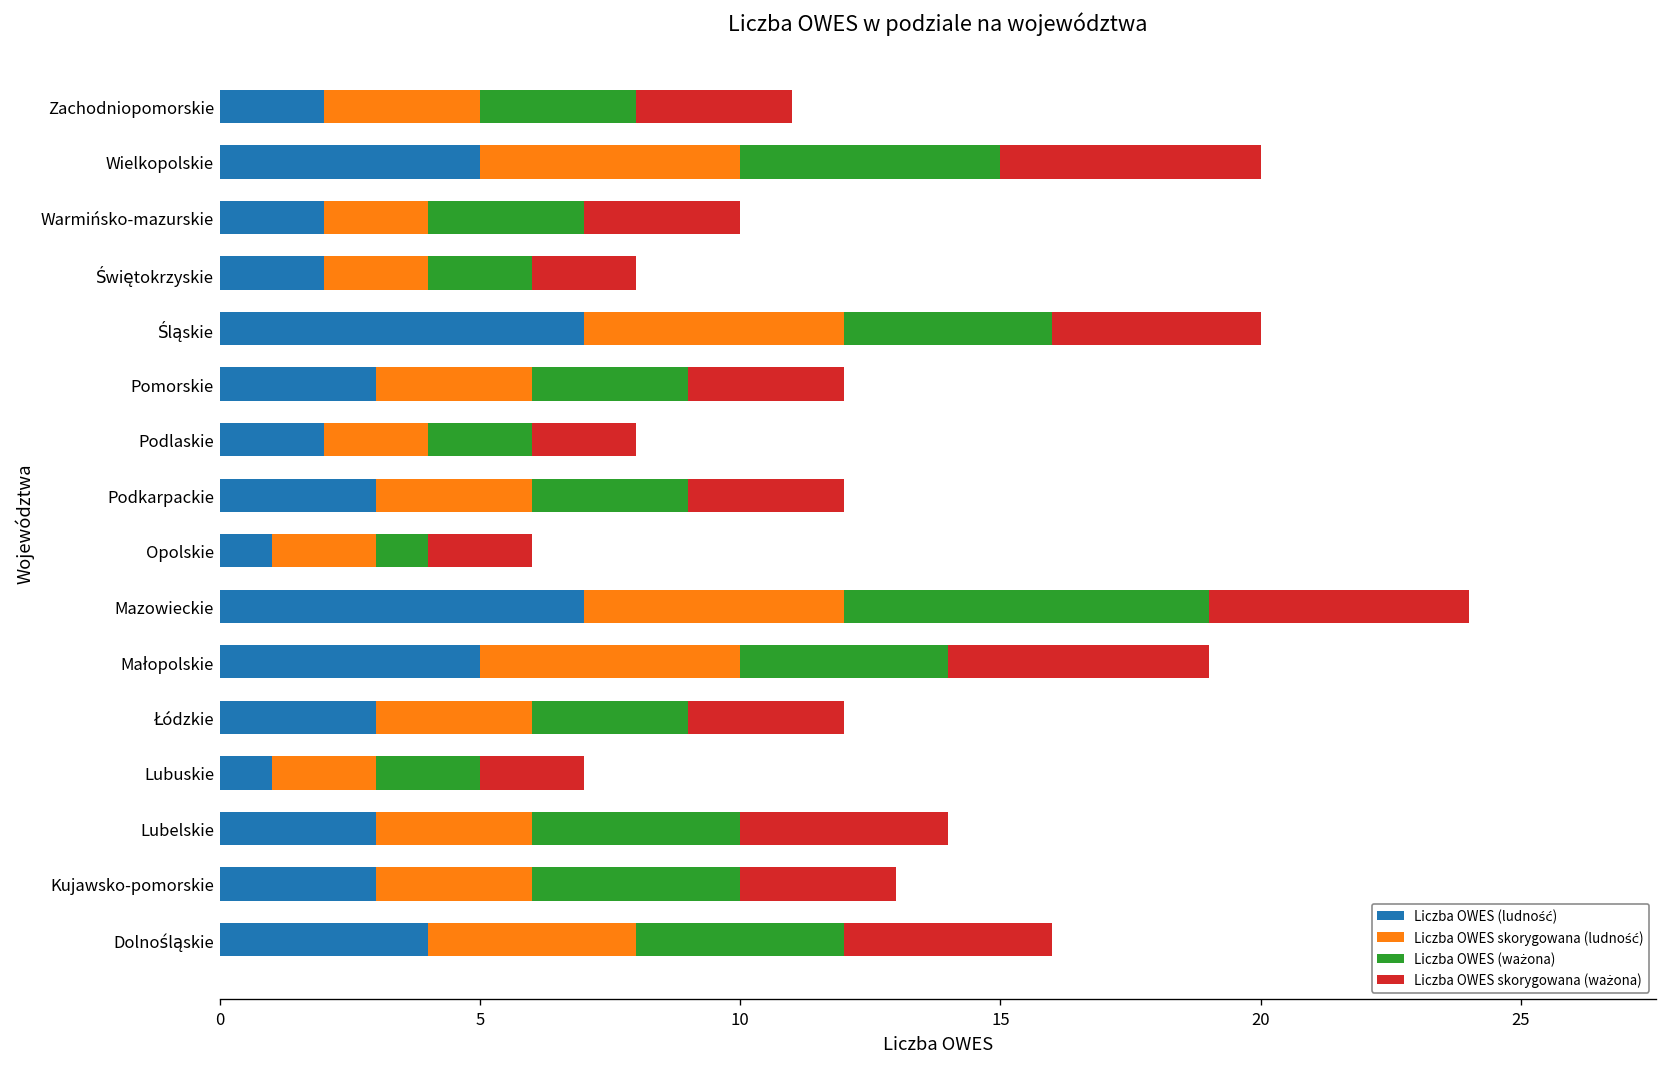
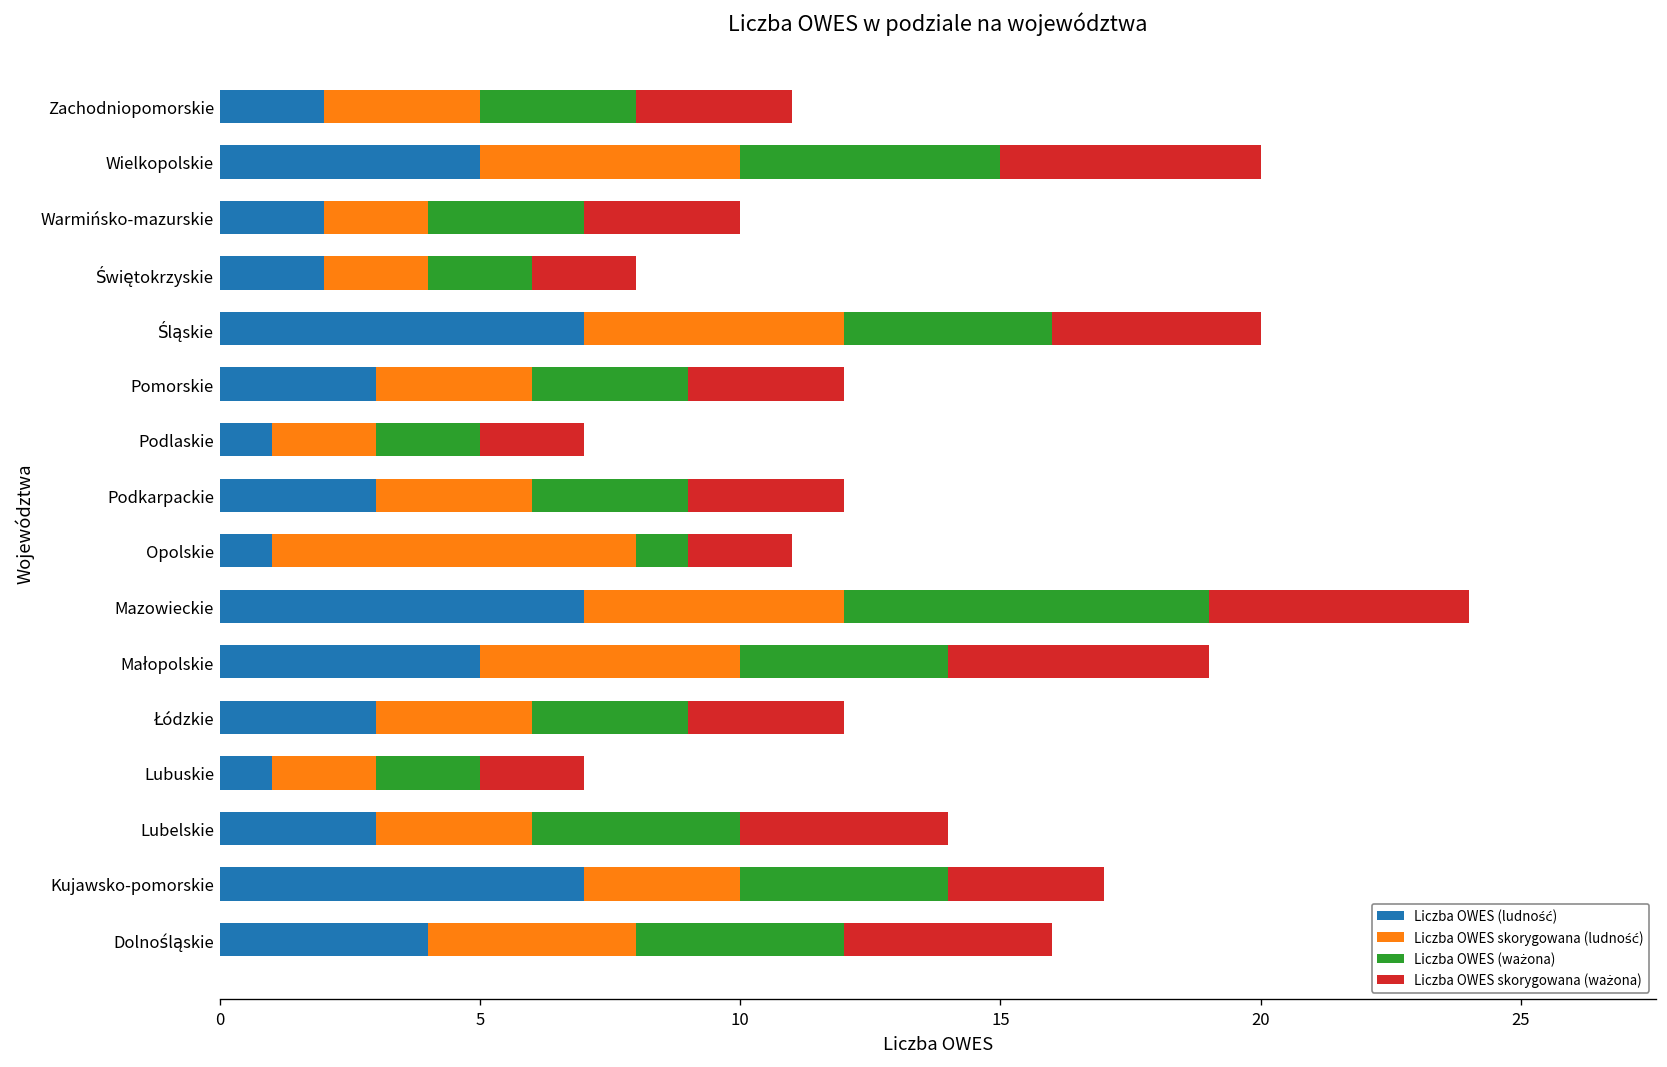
Liczba OWES (ludność), Podlaskie: 2 -> 1
Liczba OWES skorygowana (ludność), Opolskie: 2 -> 7
Liczba OWES (ludność), Kujawsko-pomorskie: 3 -> 7
